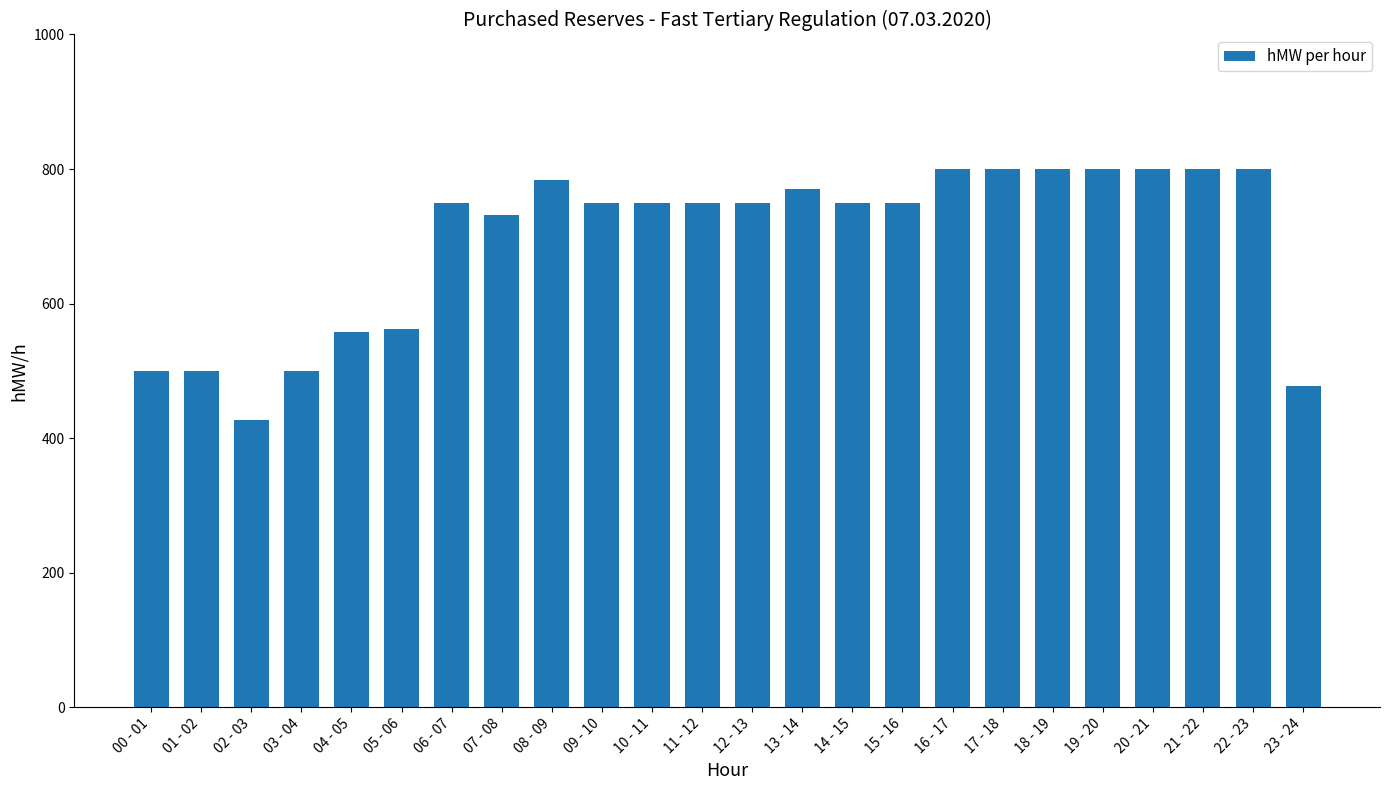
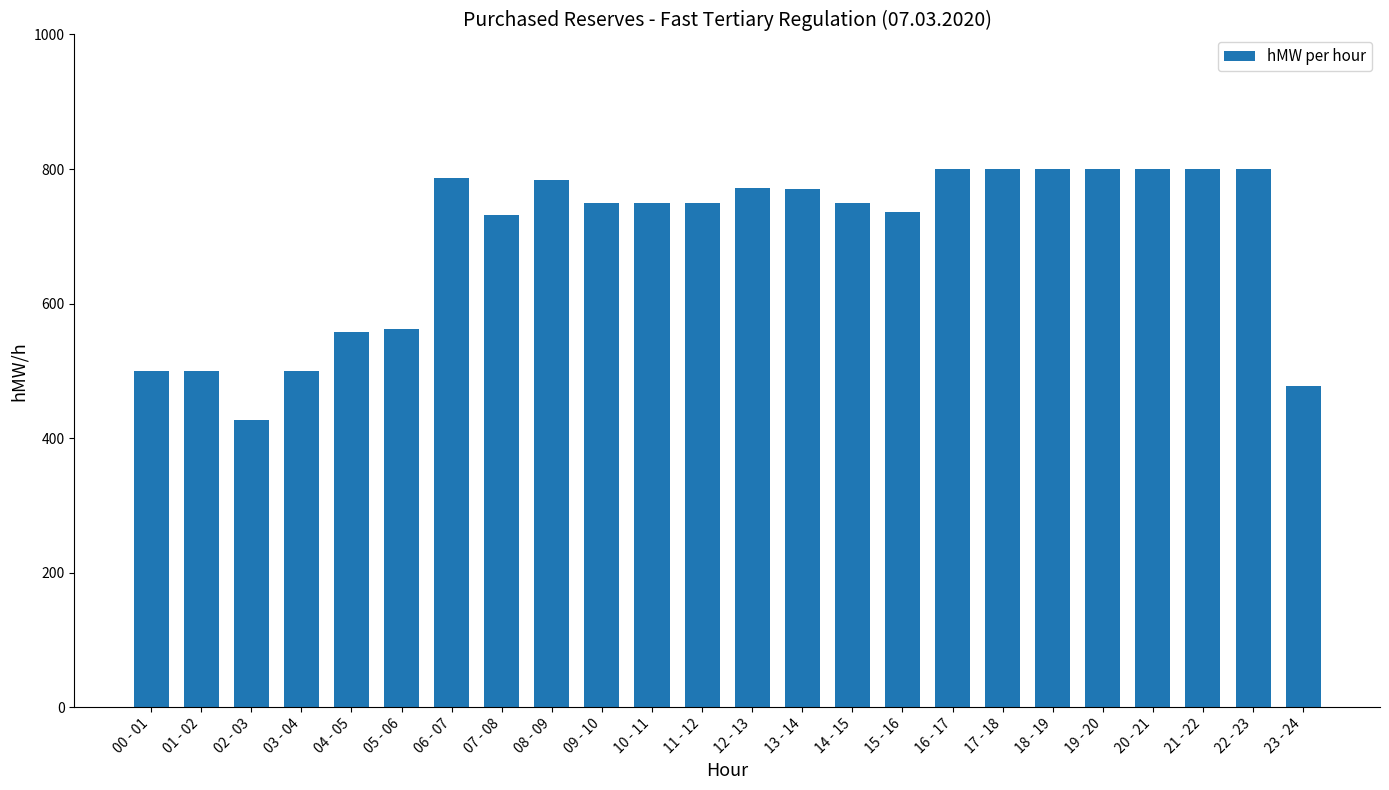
06 - 07: 750 -> 790
12 - 13: 750 -> 770
15 - 16: 750 -> 740
